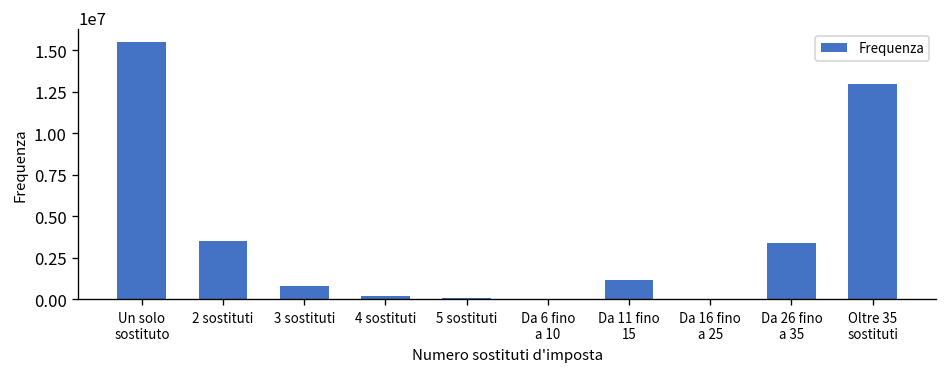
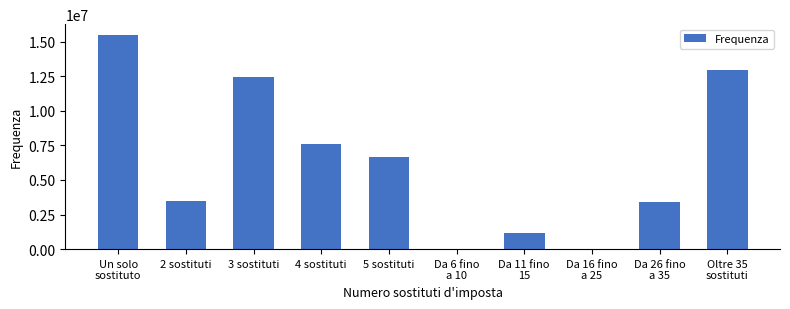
3 sostituti: 800000 -> 12500000
4 sostituti: 200000 -> 7600000
5 sostituti: 0 -> 6700000
